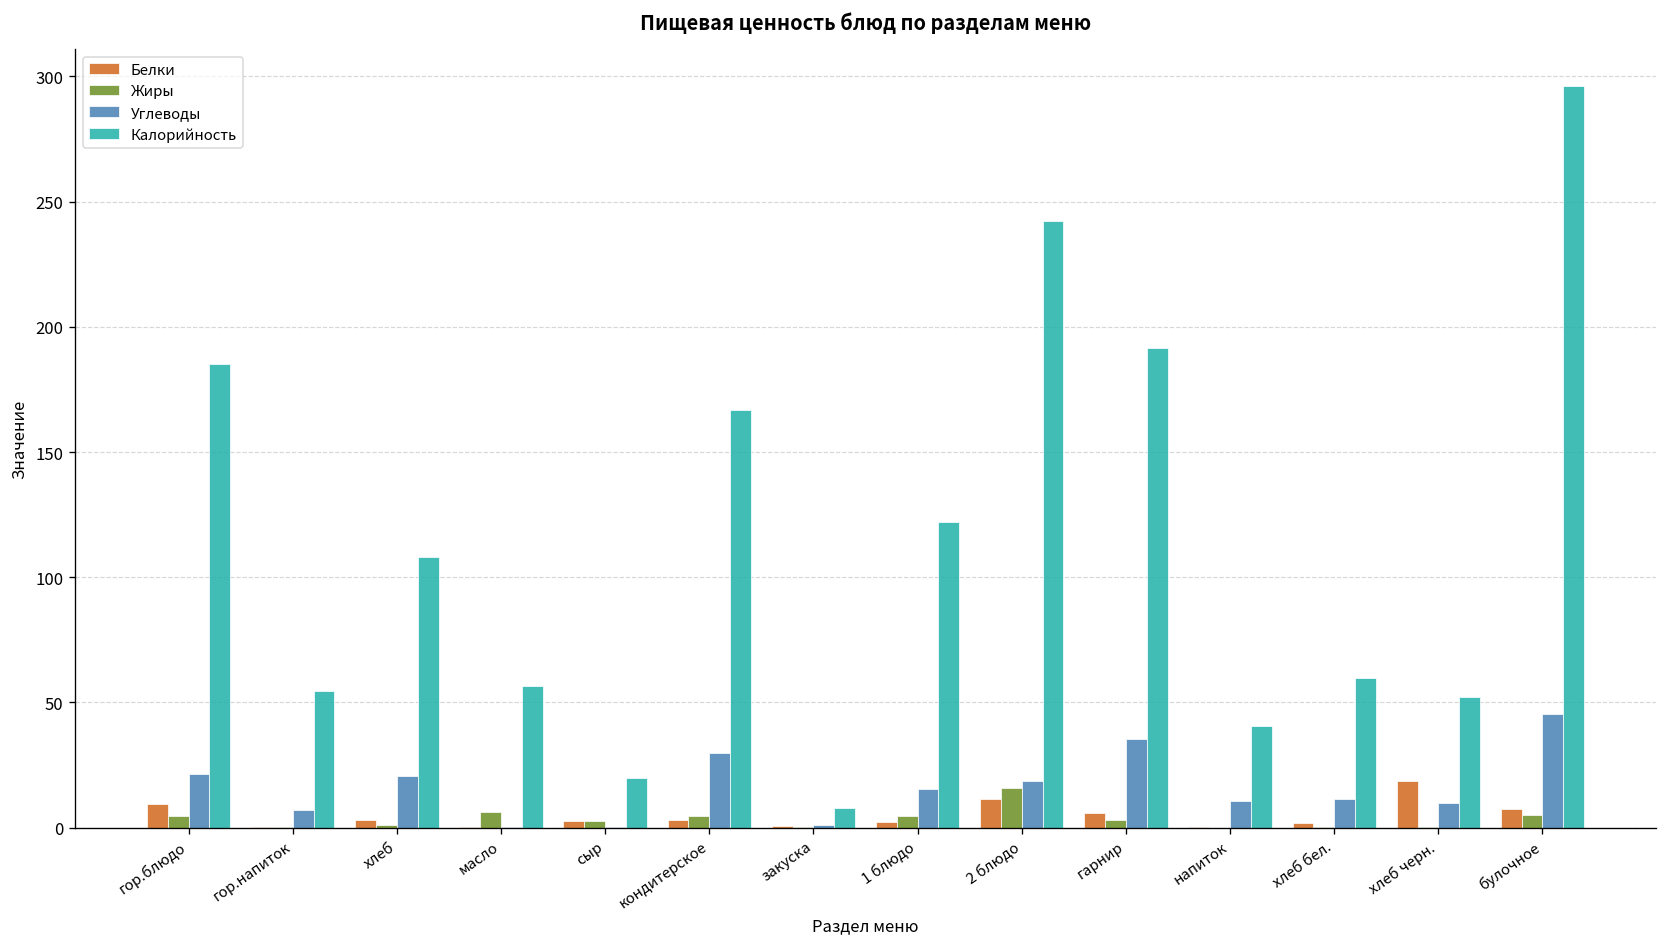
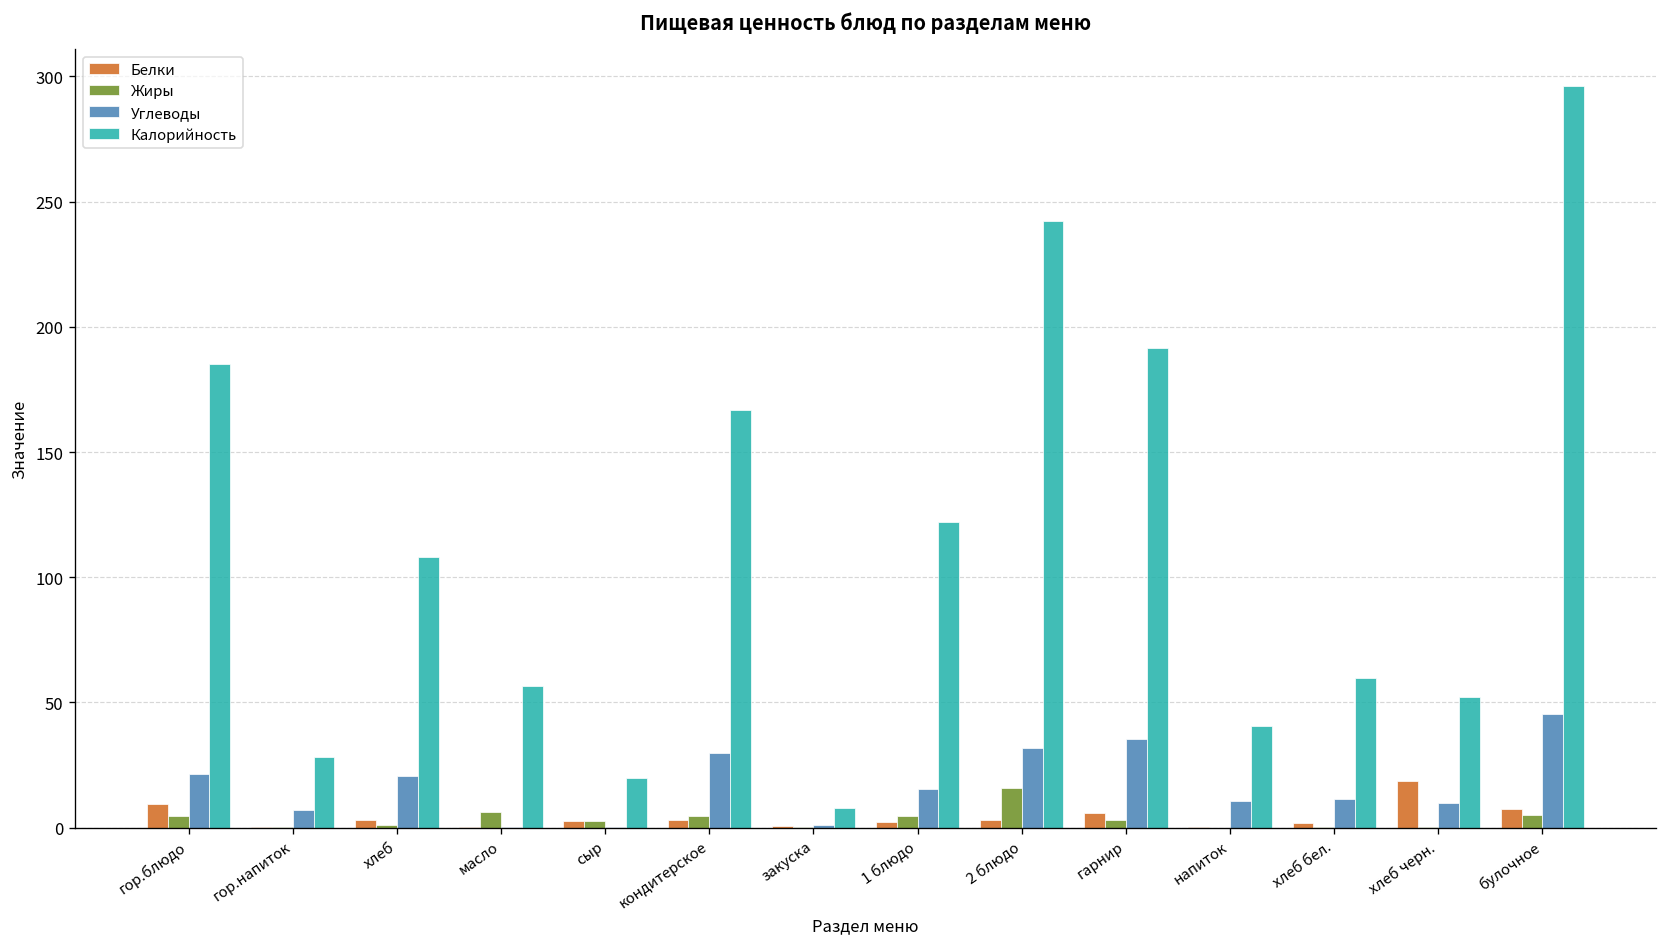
Калорийность, гор.напиток: 55 -> 28
Белки, 2 блюдо: 12 -> 3
Углеводы, 2 блюдо: 18 -> 32
